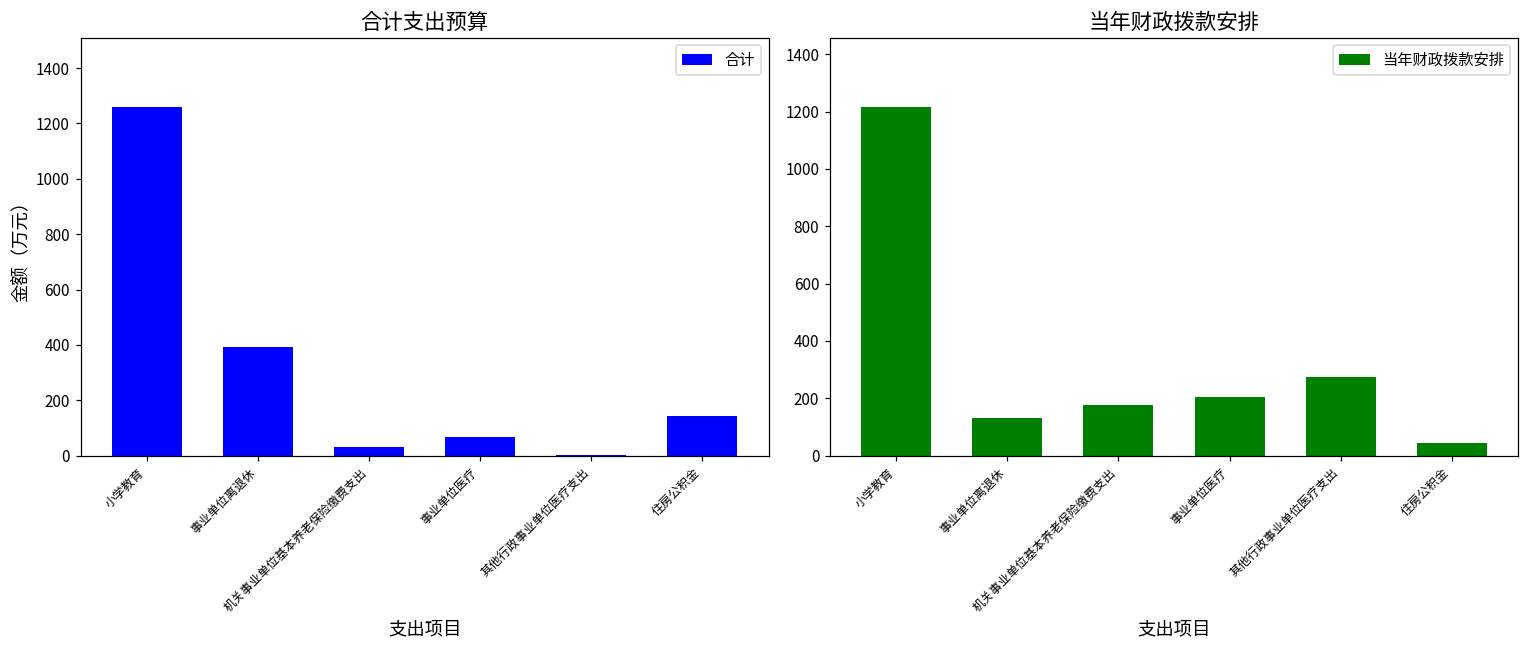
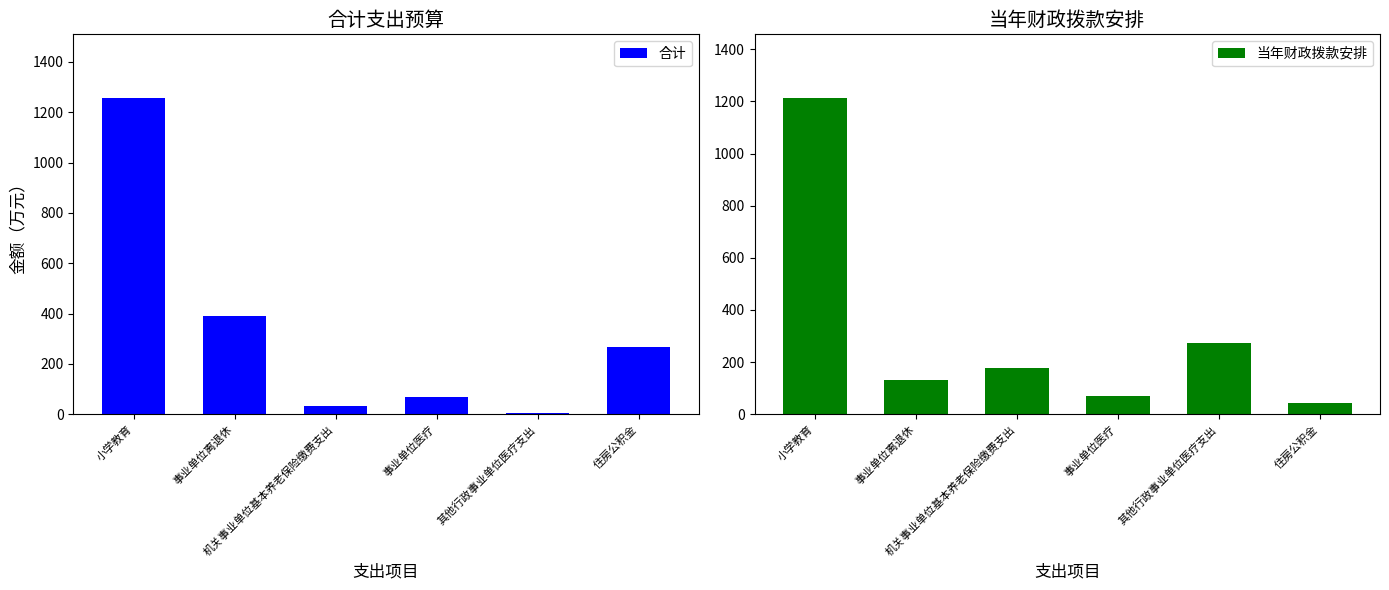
合计支出预算, 住房公积金: 140 -> 270
当年财政拨款安排, 事业单位医疗: 210 -> 70
